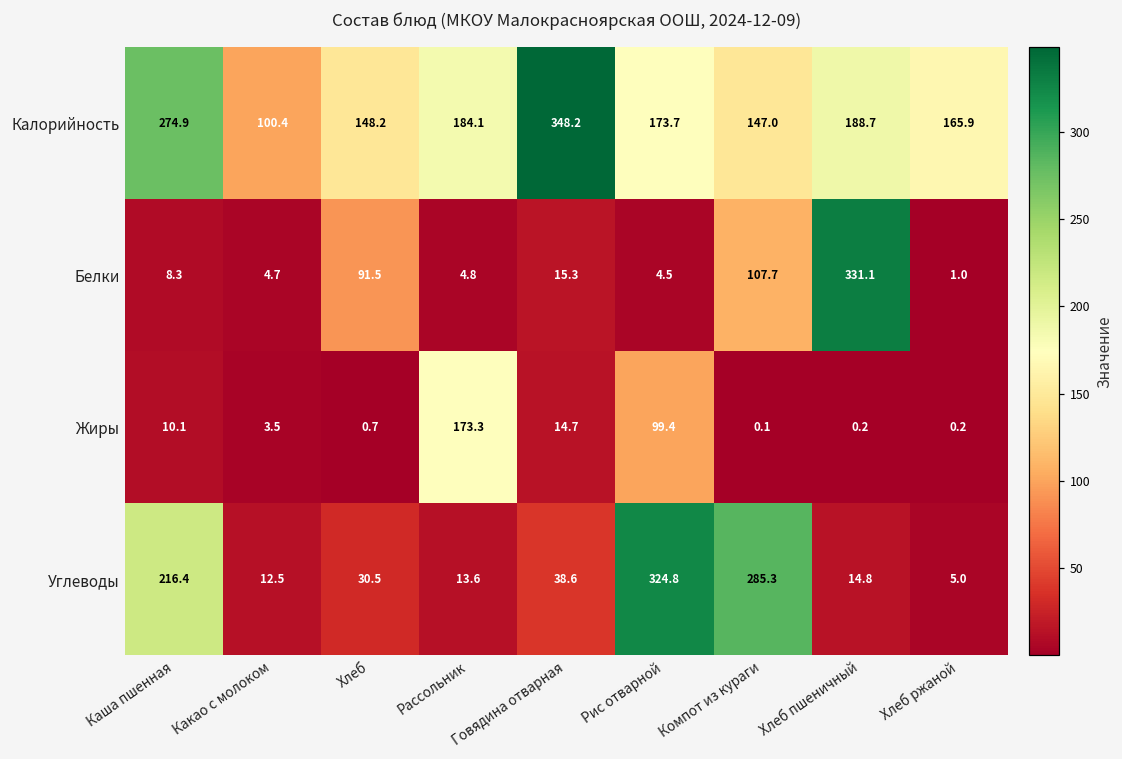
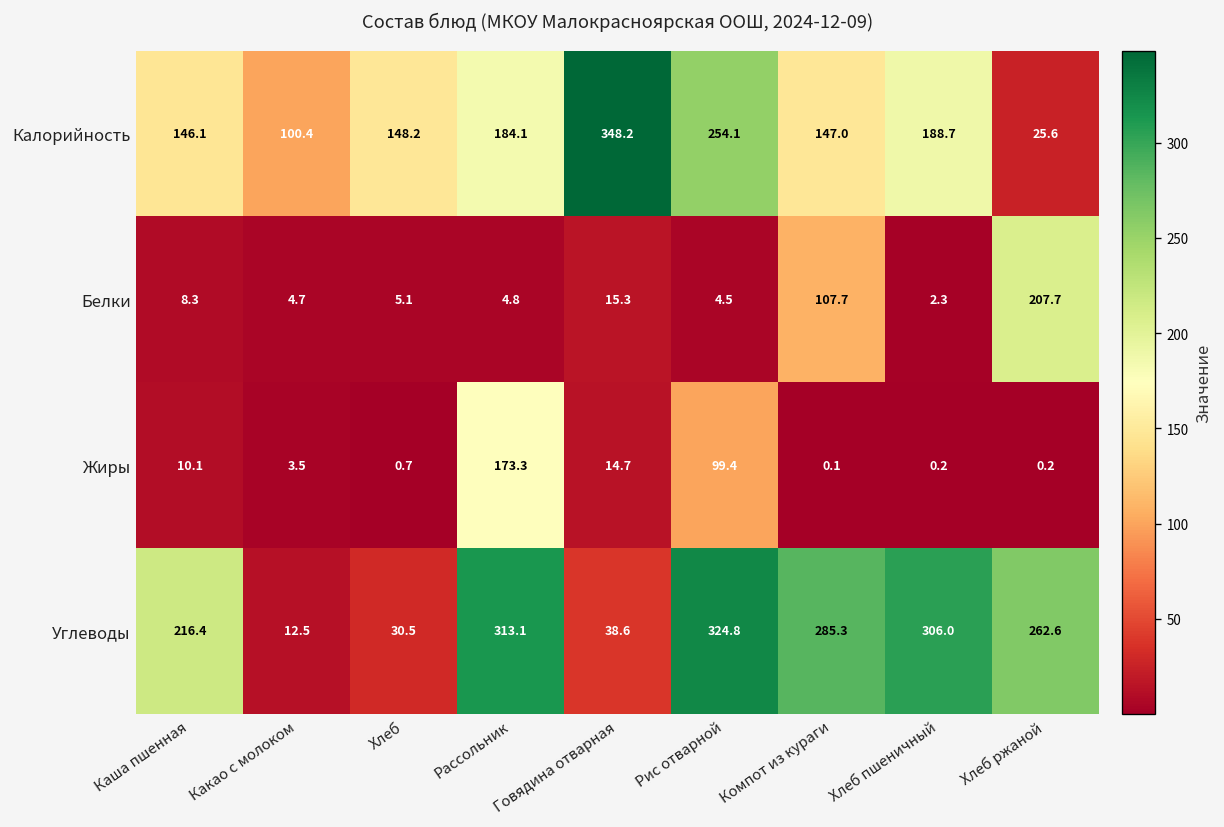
Калорийность, Каша пшенная: 274.9 -> 146.1
Калорийность, Рис отварной: 173.7 -> 254.1
Калорийность, Хлеб ржаной: 165.9 -> 25.6
Белки, Хлеб: 91.5 -> 5.1
Белки, Хлеб пшеничный: 331.1 -> 2.3
Белки, Хлеб ржаной: 1.0 -> 207.7
Углеводы, Рассольник: 13.6 -> 313.1
Углеводы, Хлеб пшеничный: 14.8 -> 306.0
Углеводы, Хлеб ржаной: 5.0 -> 262.6
